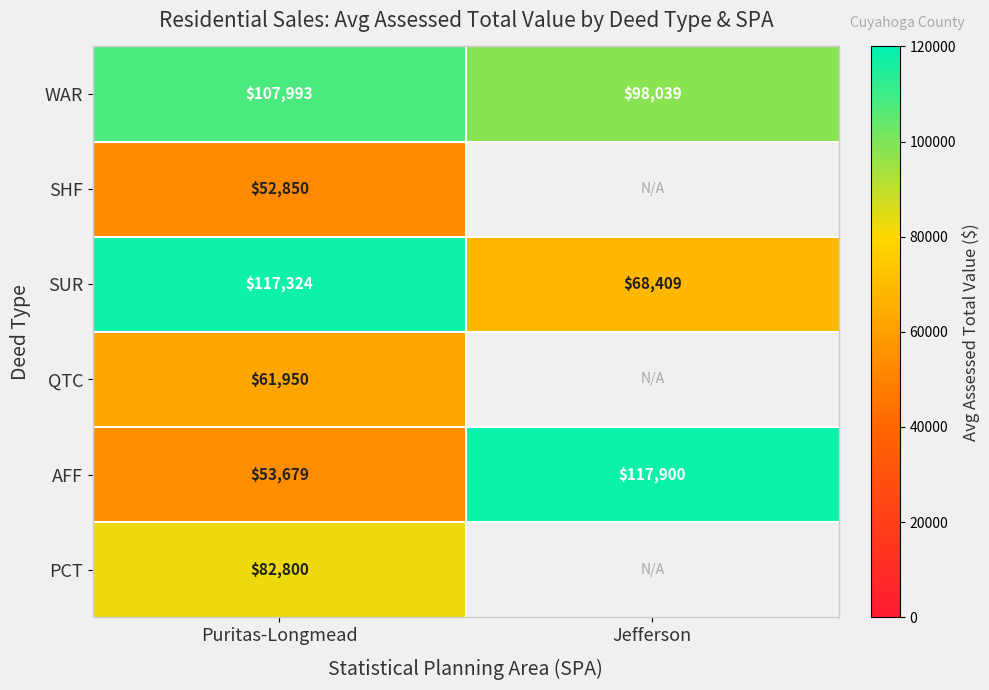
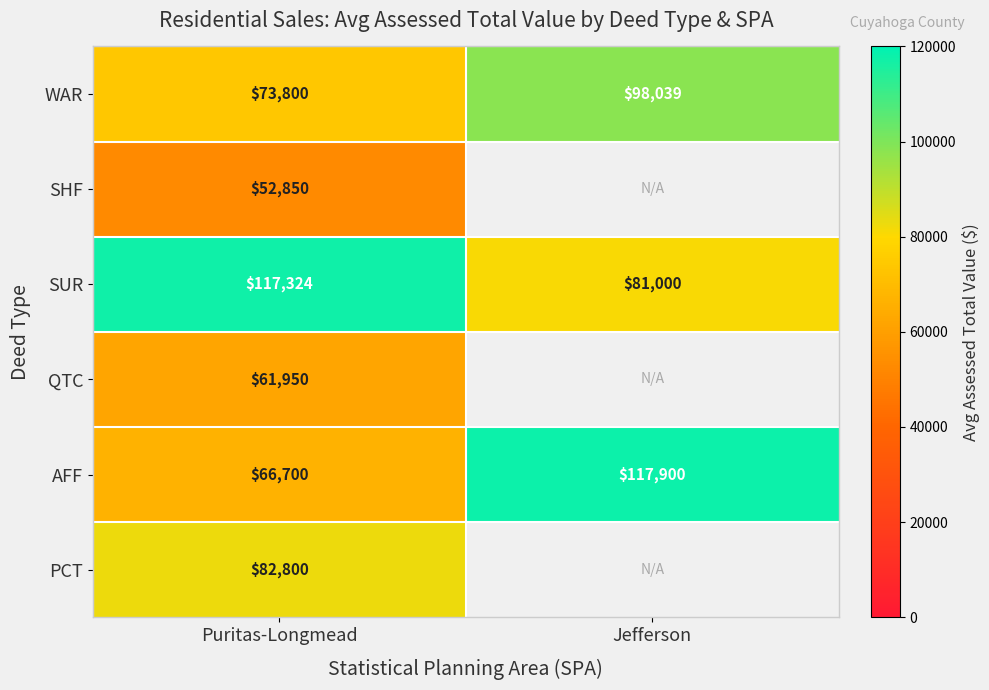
WAR, Puritas-Longmead: $107,993 -> $73,800
SUR, Jefferson: $68,409 -> $81,000
AFF, Puritas-Longmead: $53,679 -> $66,700
